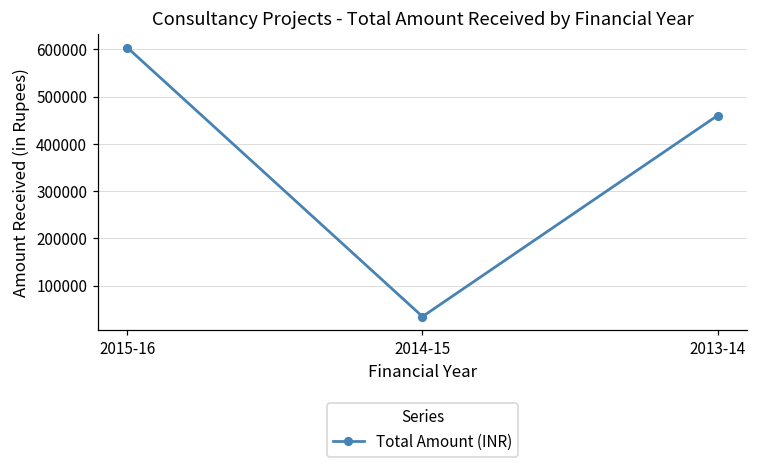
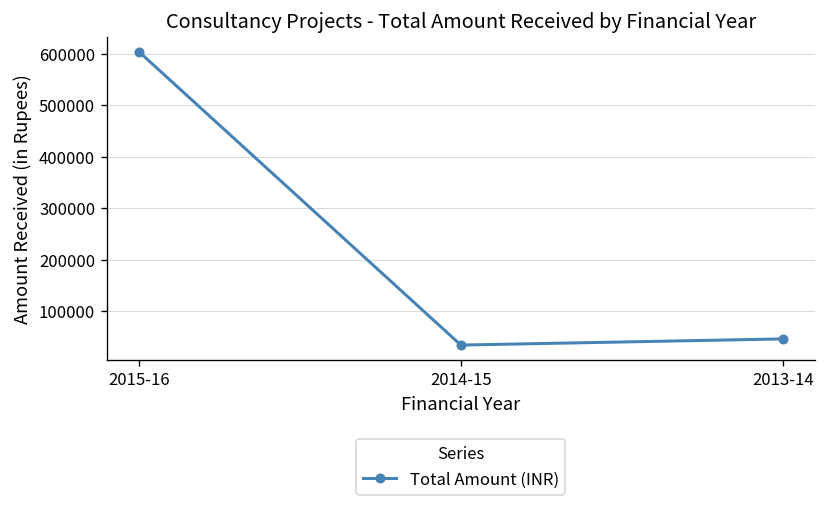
2013-14: 460000 -> 50000
